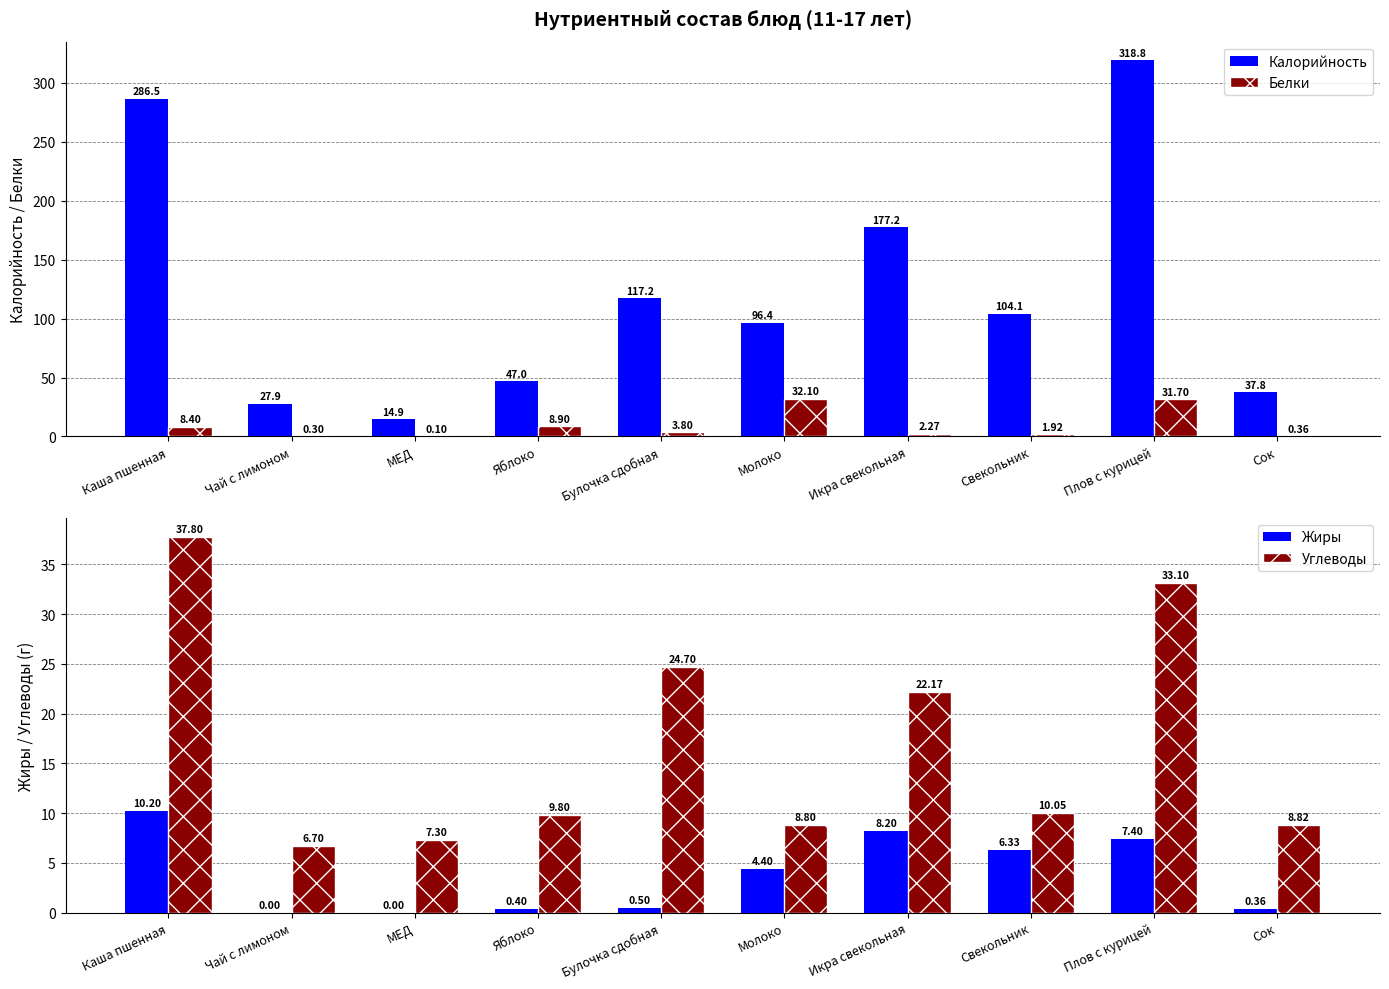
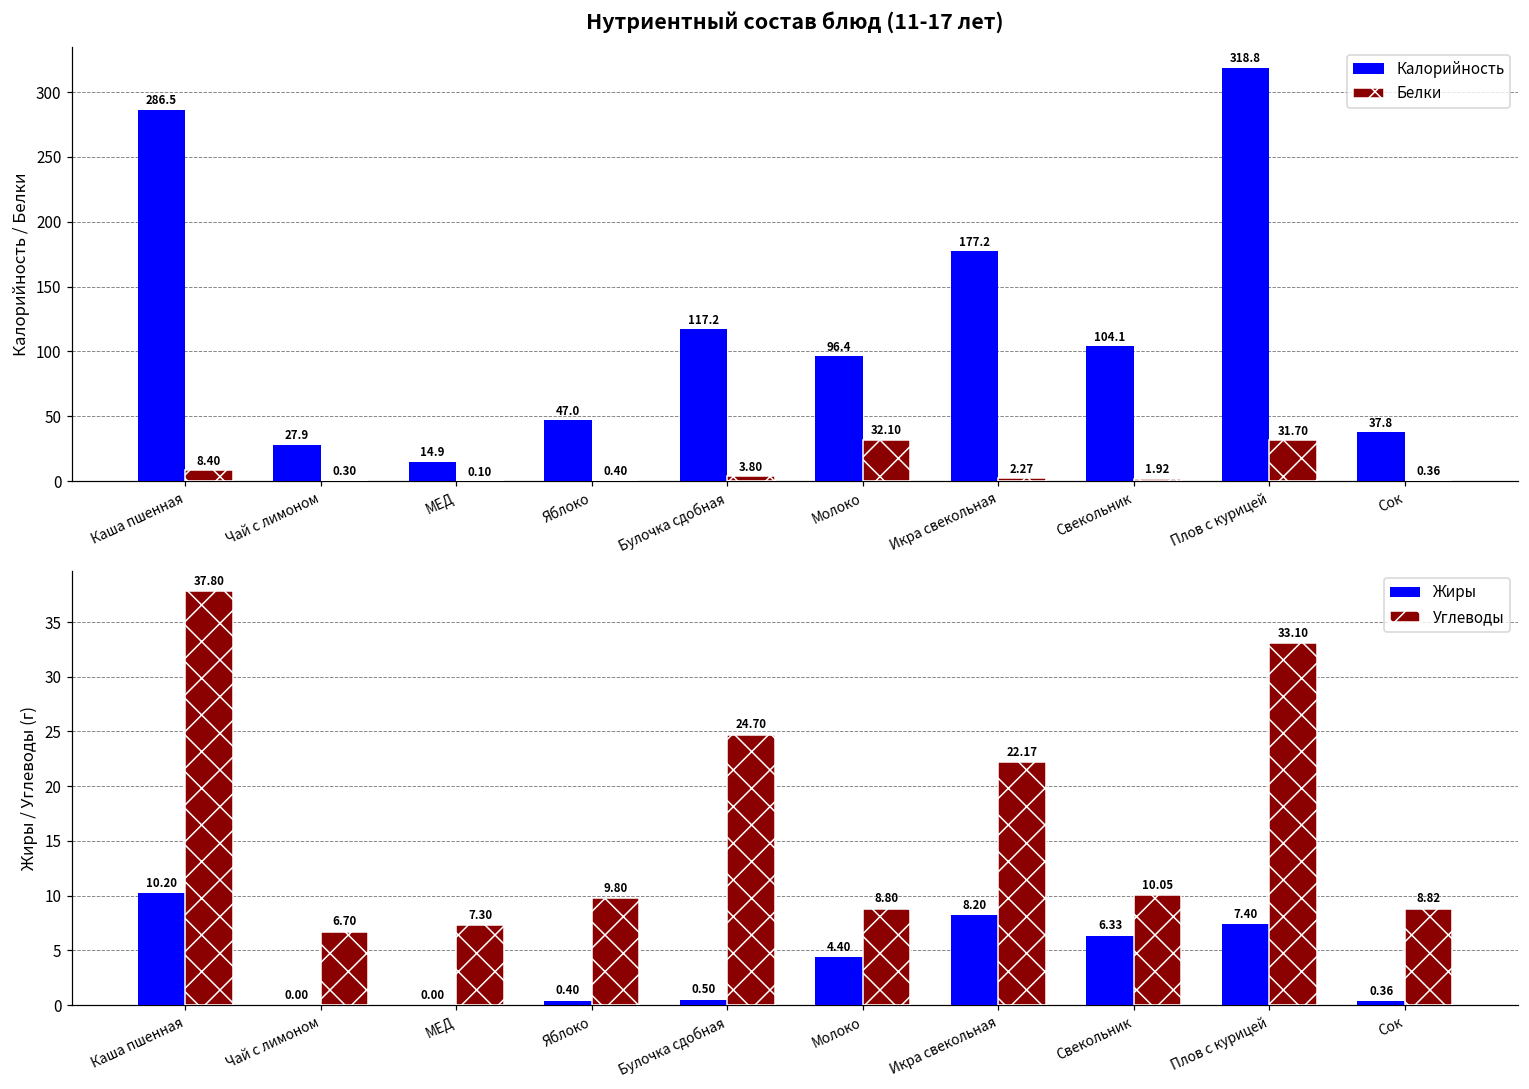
Нутриентный состав блюд (11-17 лет), Белки, Яблоко: 8.90 -> 0.40
